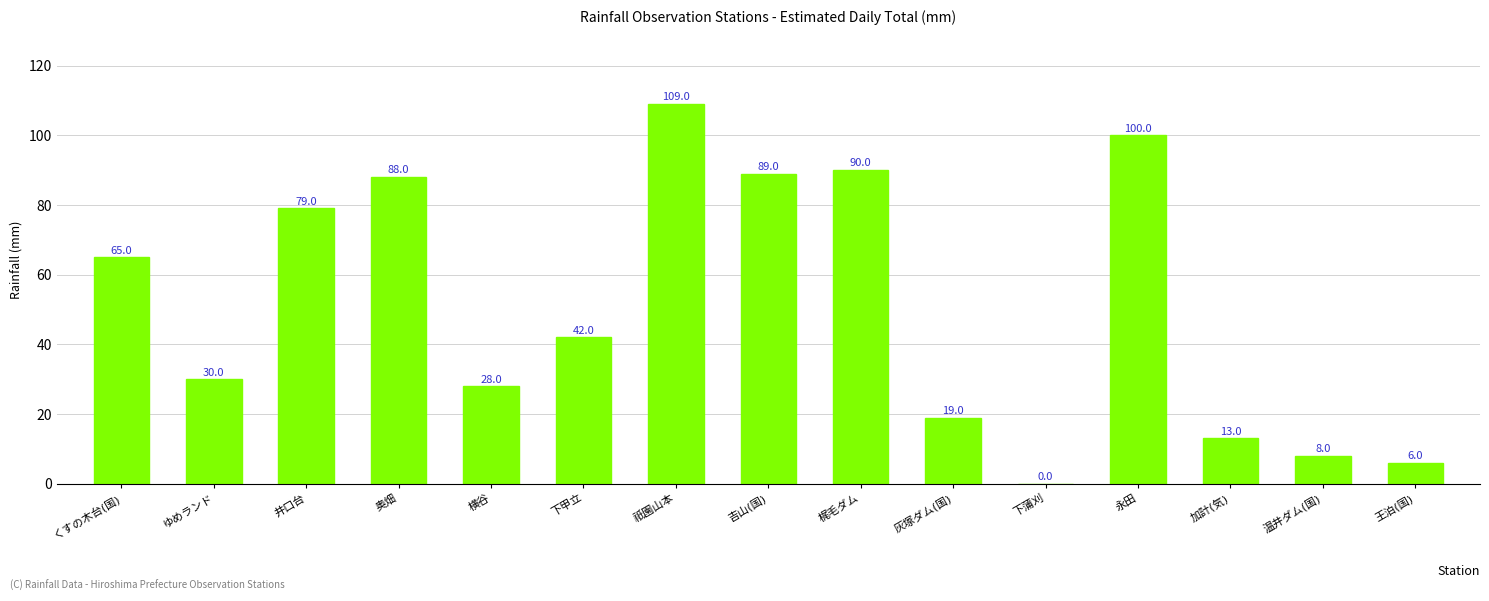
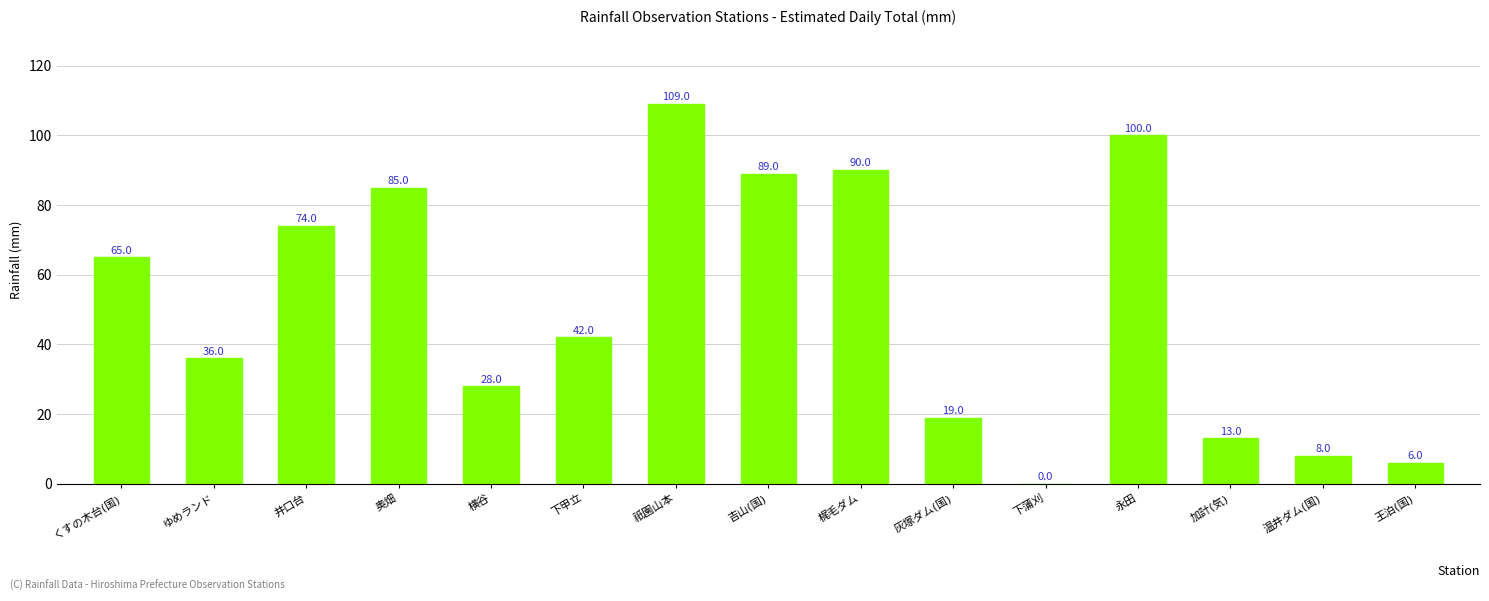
ゆめランド: 30.0 -> 36.0
井口台: 79.0 -> 74.0
奥畑: 88.0 -> 85.0
